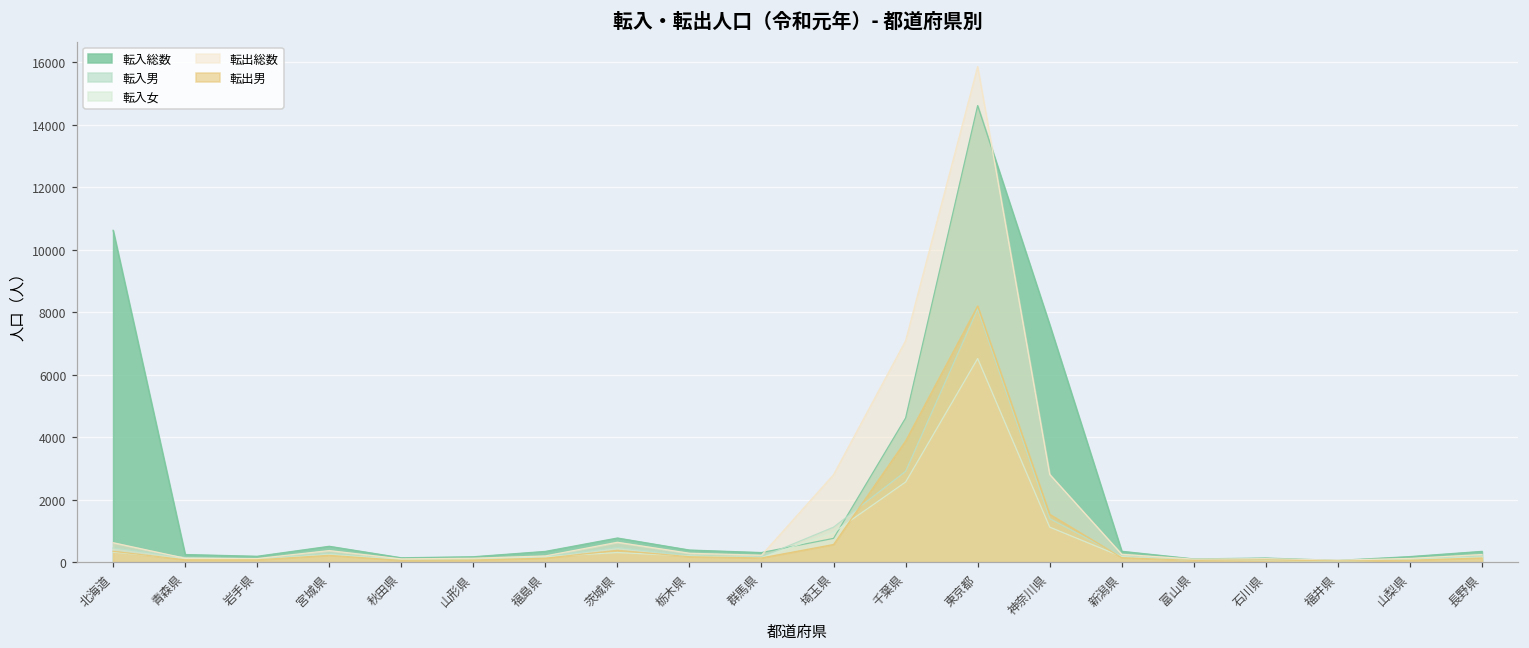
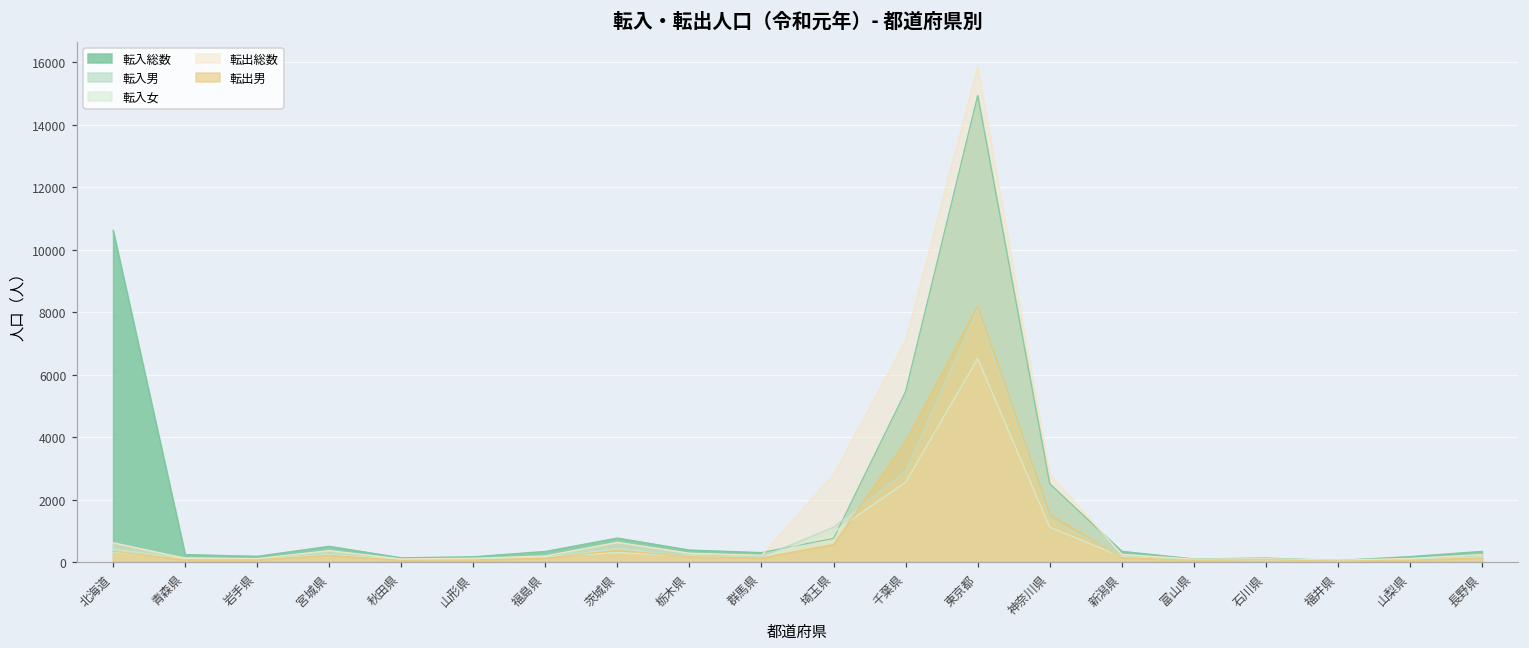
転入総数, 千葉県: 4600 -> 5500
転入総数, 東京都: 14600 -> 14900
転入総数, 神奈川県: 7600 -> 2500
